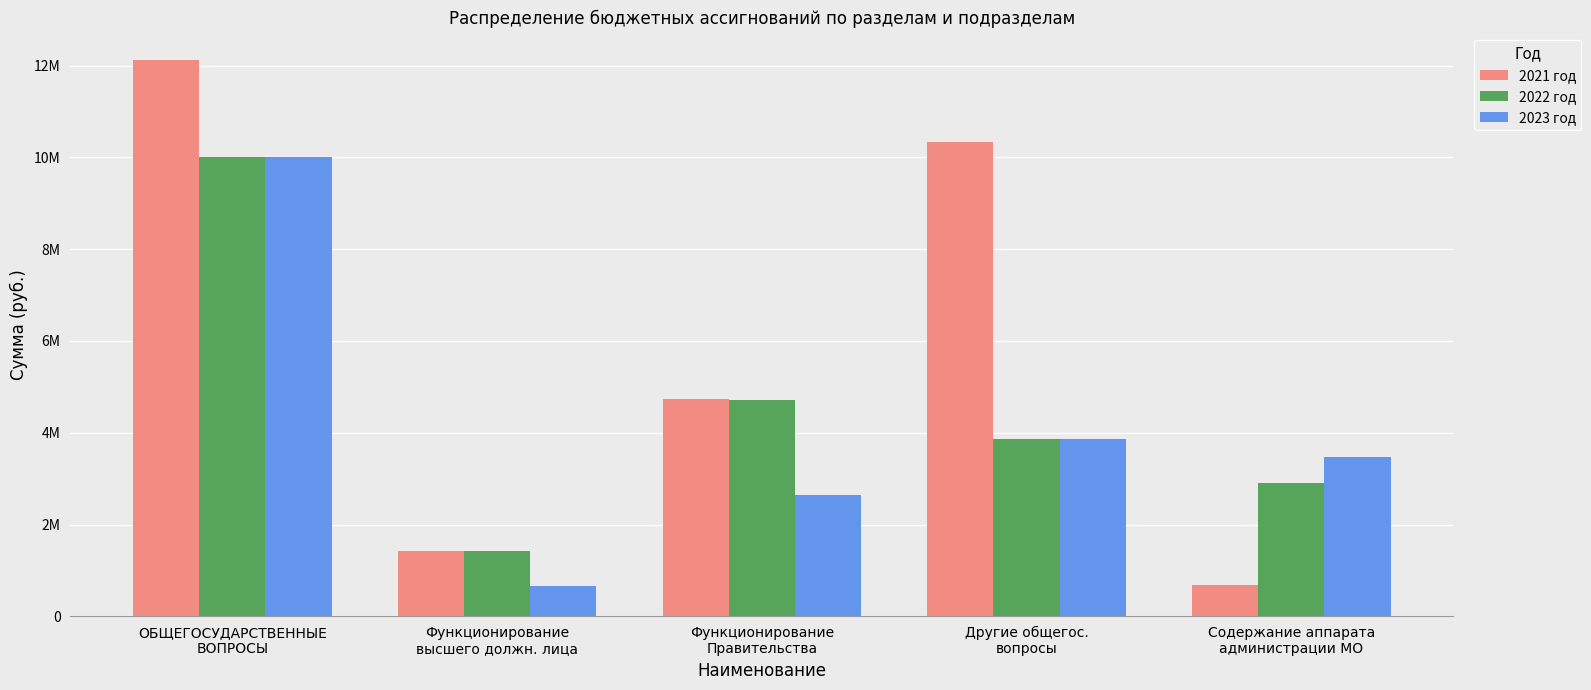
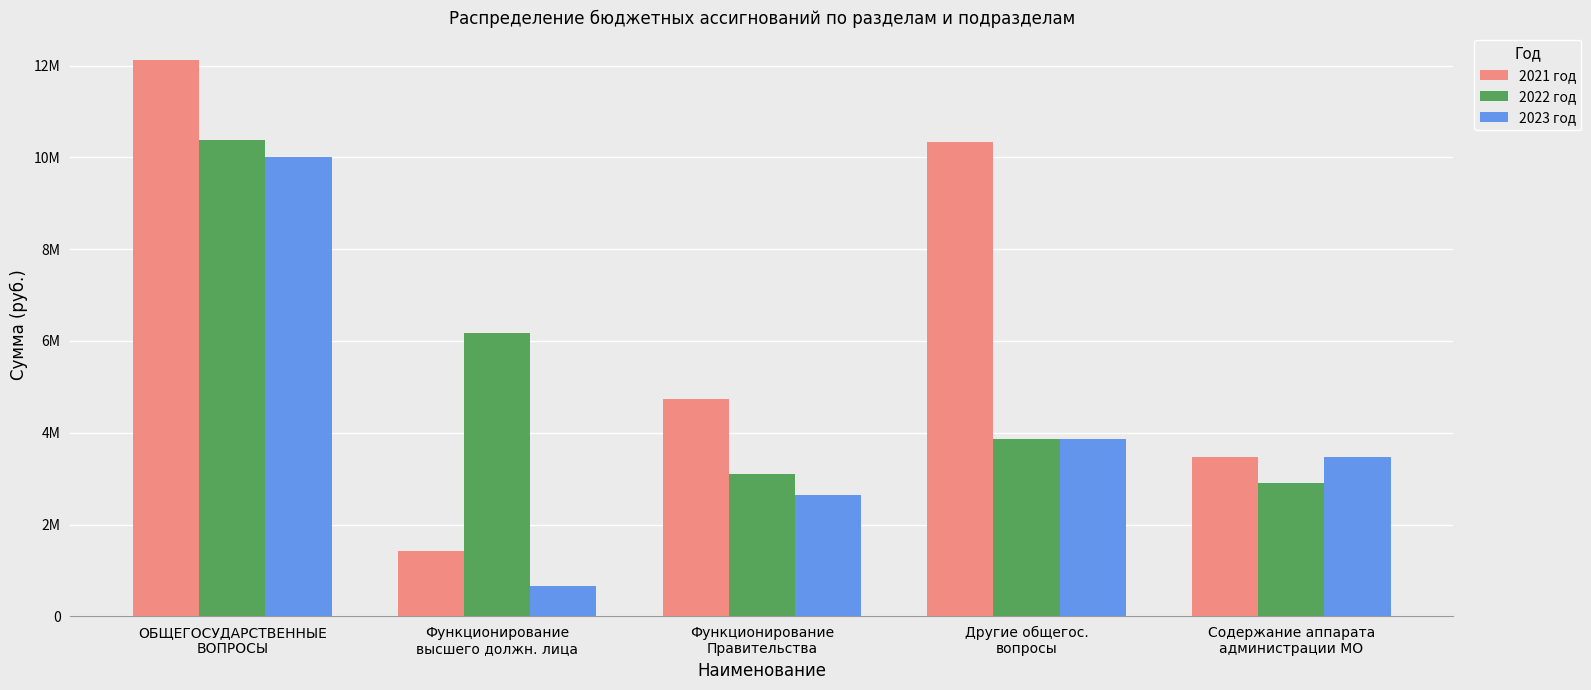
2022 год, ОБЩЕГОСУДАРСТВЕННЫЕ ВОПРОСЫ: 10000000 -> 10400000
2022 год, Функционирование высшего должн. лица: 1400000 -> 6200000
2022 год, Функционирование Правительства: 4700000 -> 3100000
2021 год, Содержание аппарата администрации МО: 700000 -> 3500000
